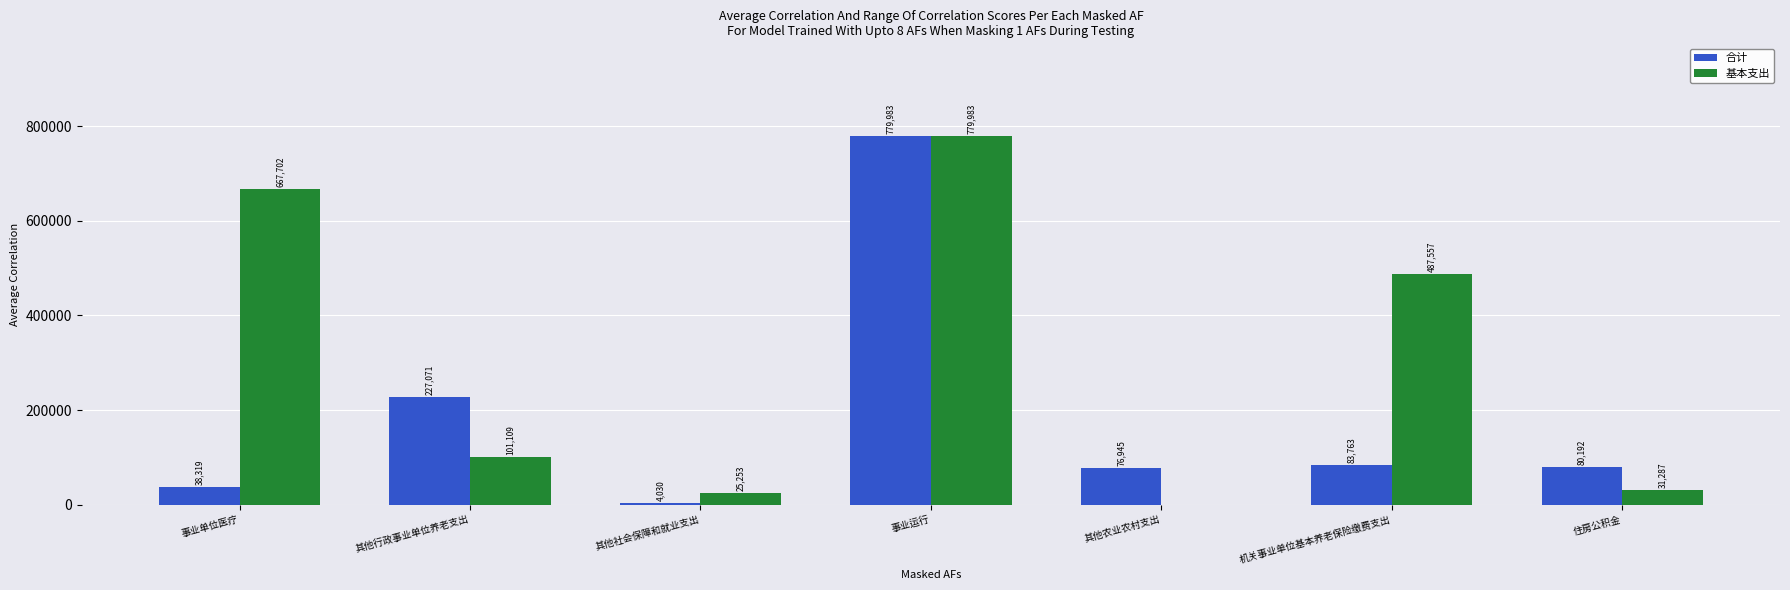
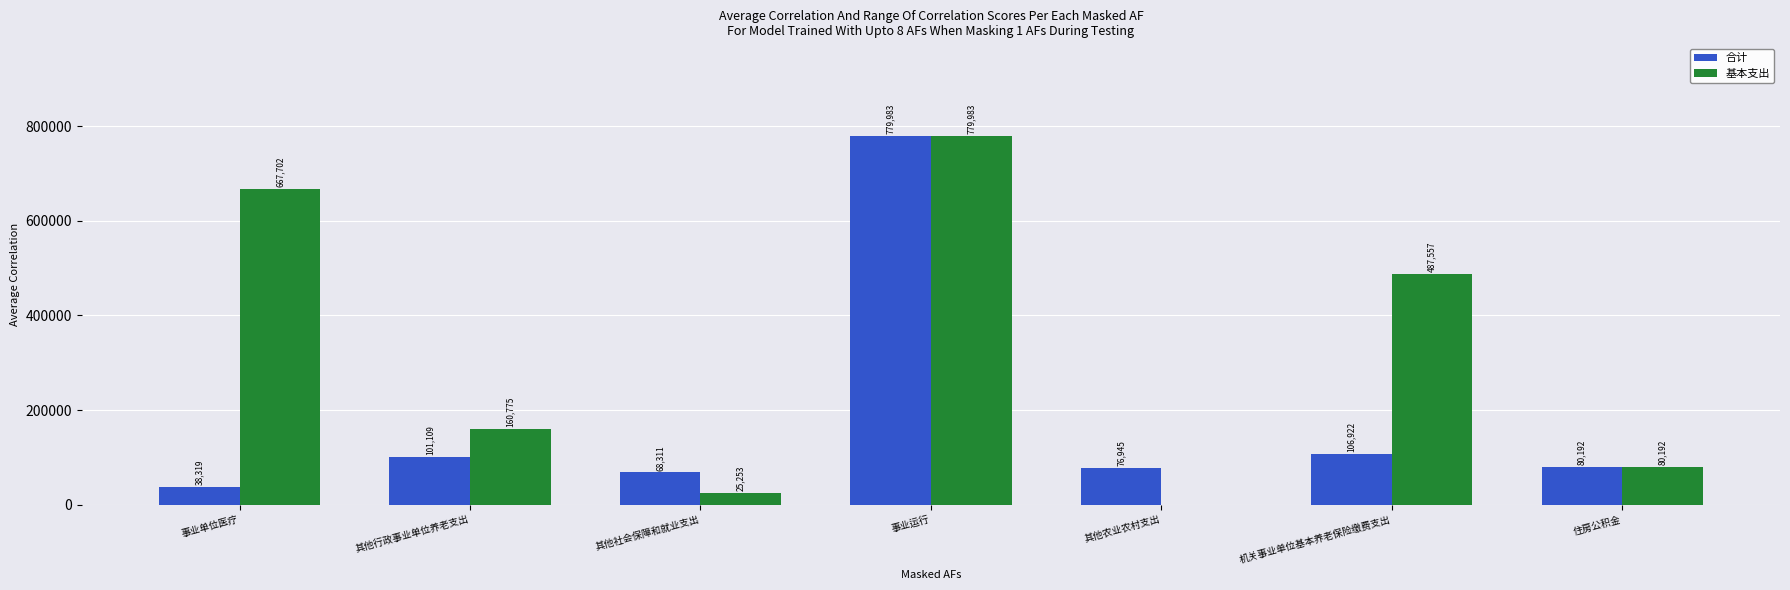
合计, 其他行政事业单位养老支出: 227,071 -> 101,109
基本支出, 其他行政事业单位养老支出: 101,109 -> 160,775
合计, 其他社会保障和就业支出: 4,030 -> 68,311
合计, 机关事业单位基本养老保险缴费支出: 83,763 -> 106,922
基本支出, 住房公积金: 31,287 -> 80,192
